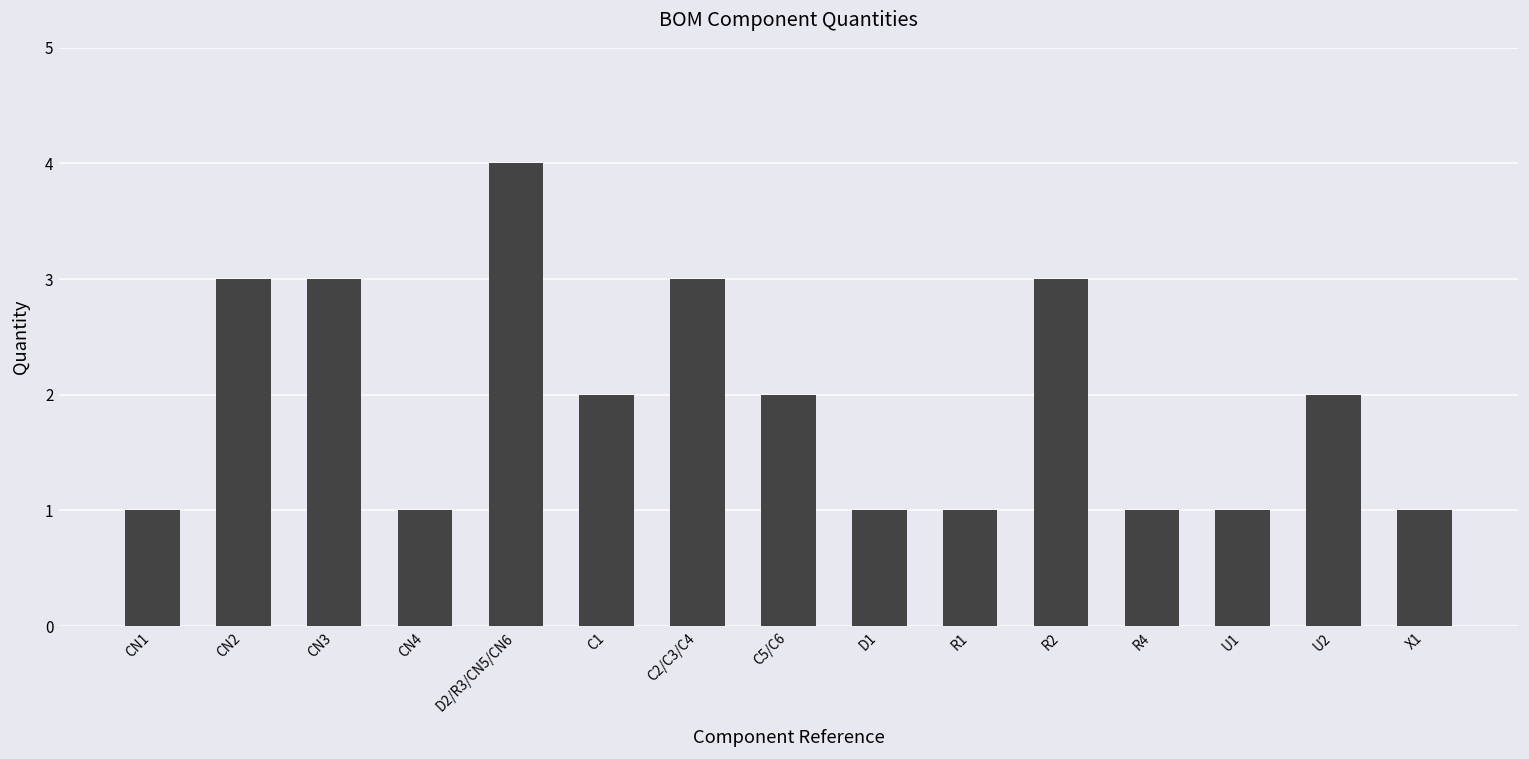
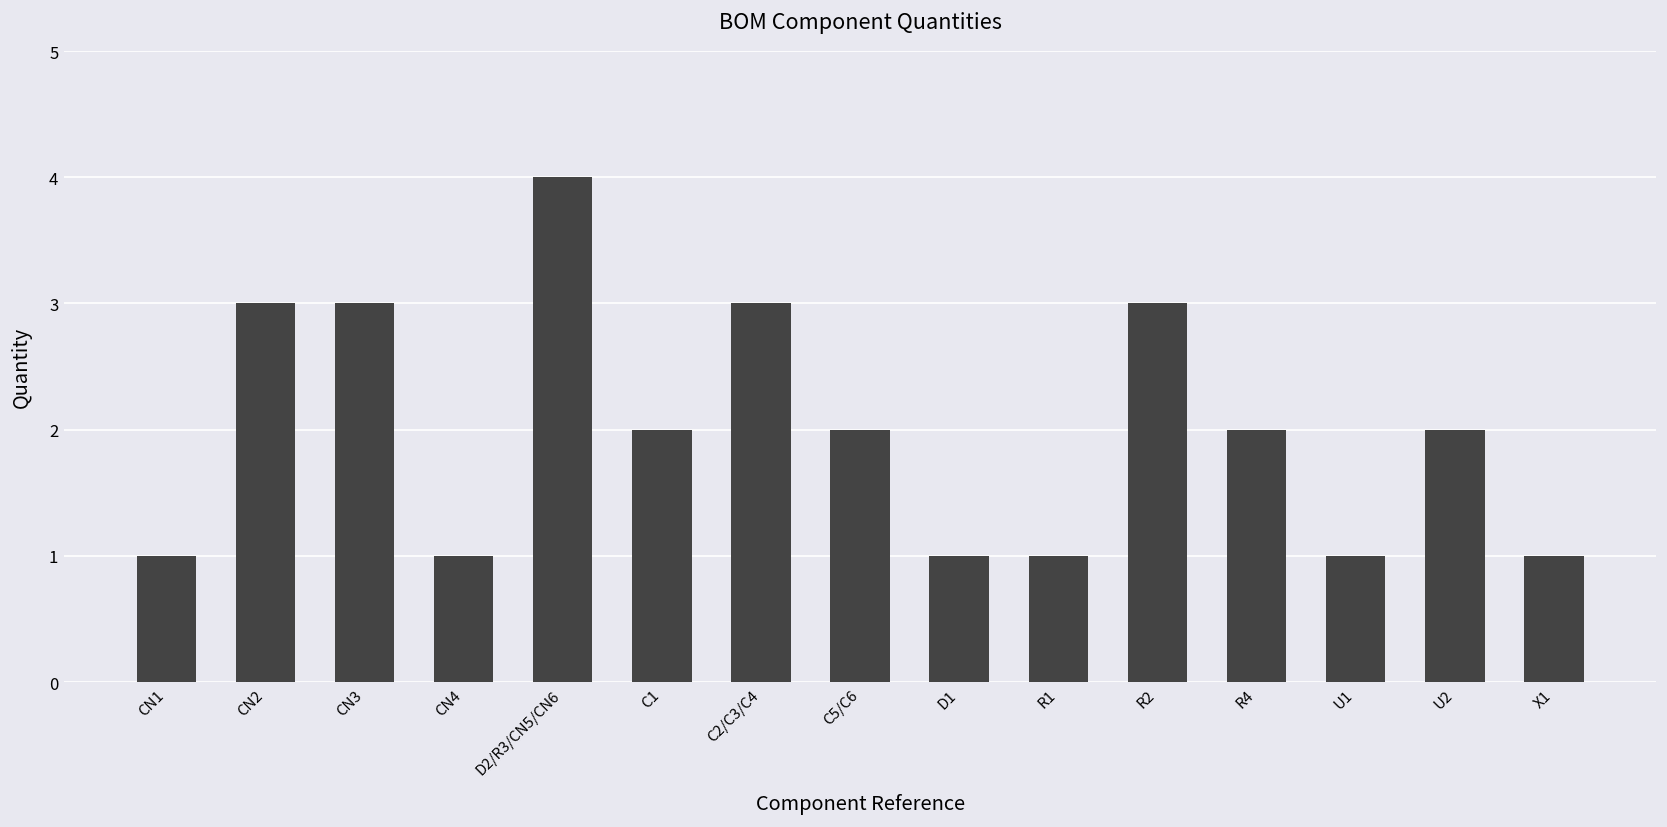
R4: 1 -> 2
